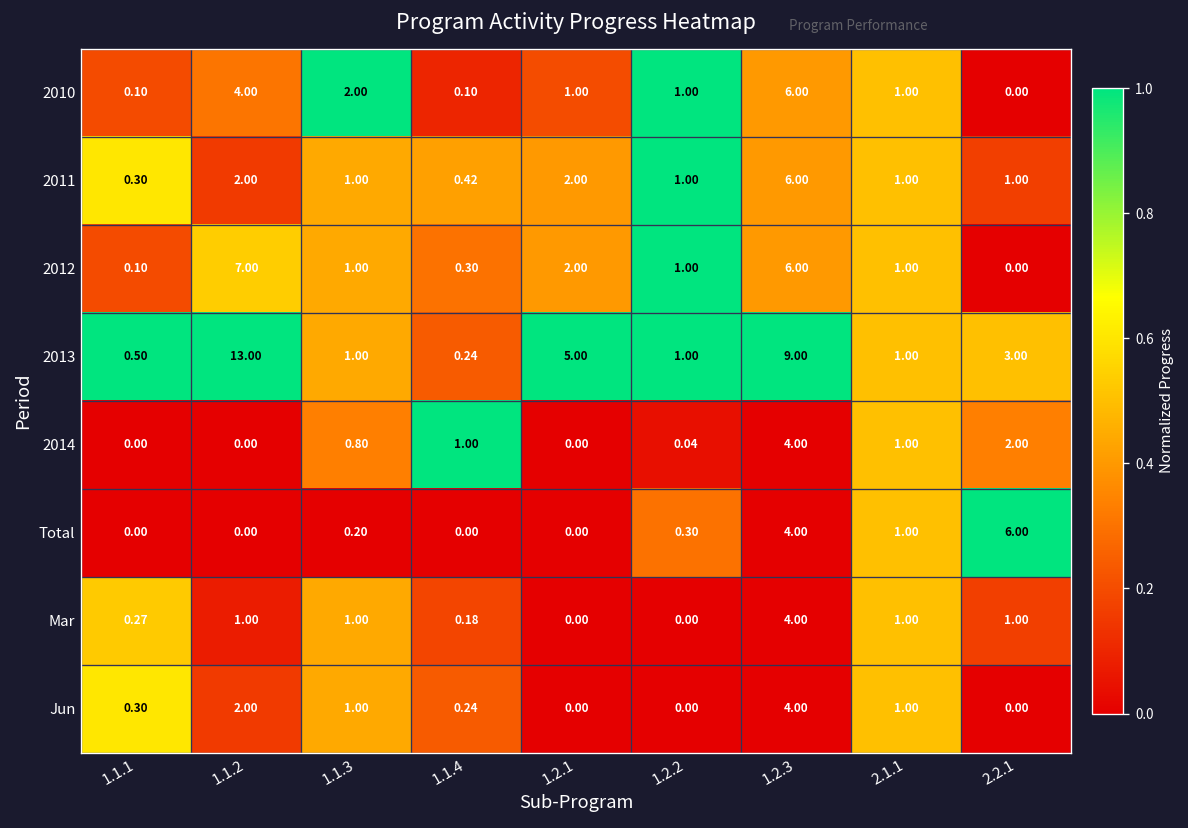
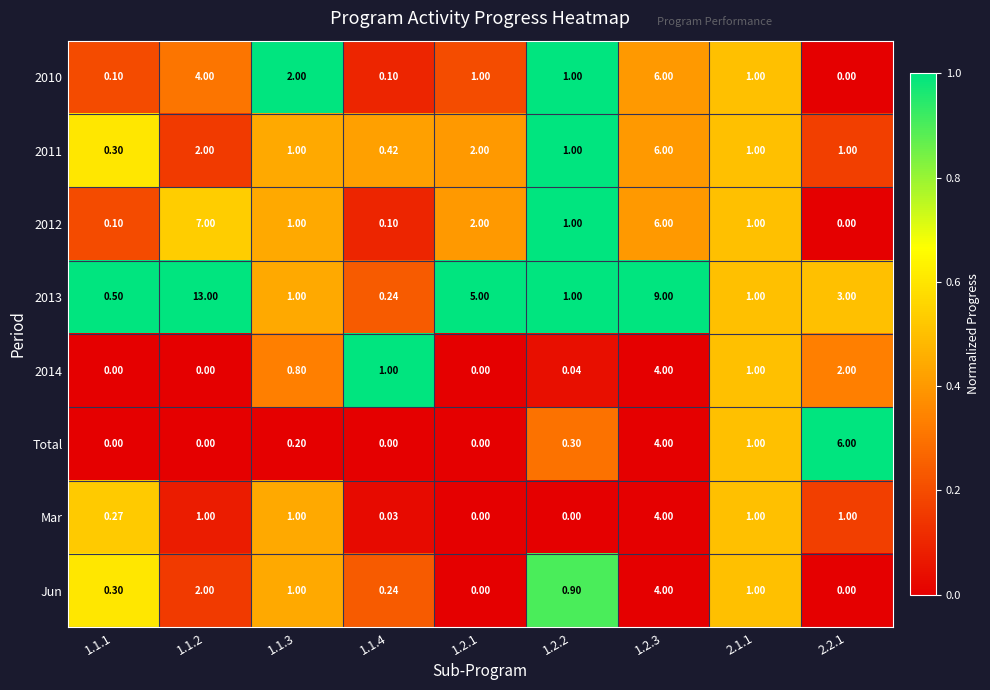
2012, 1.1.4: 0.30 -> 0.10
Mar, 1.1.4: 0.18 -> 0.03
Jun, 1.2.2: 0.00 -> 0.90
